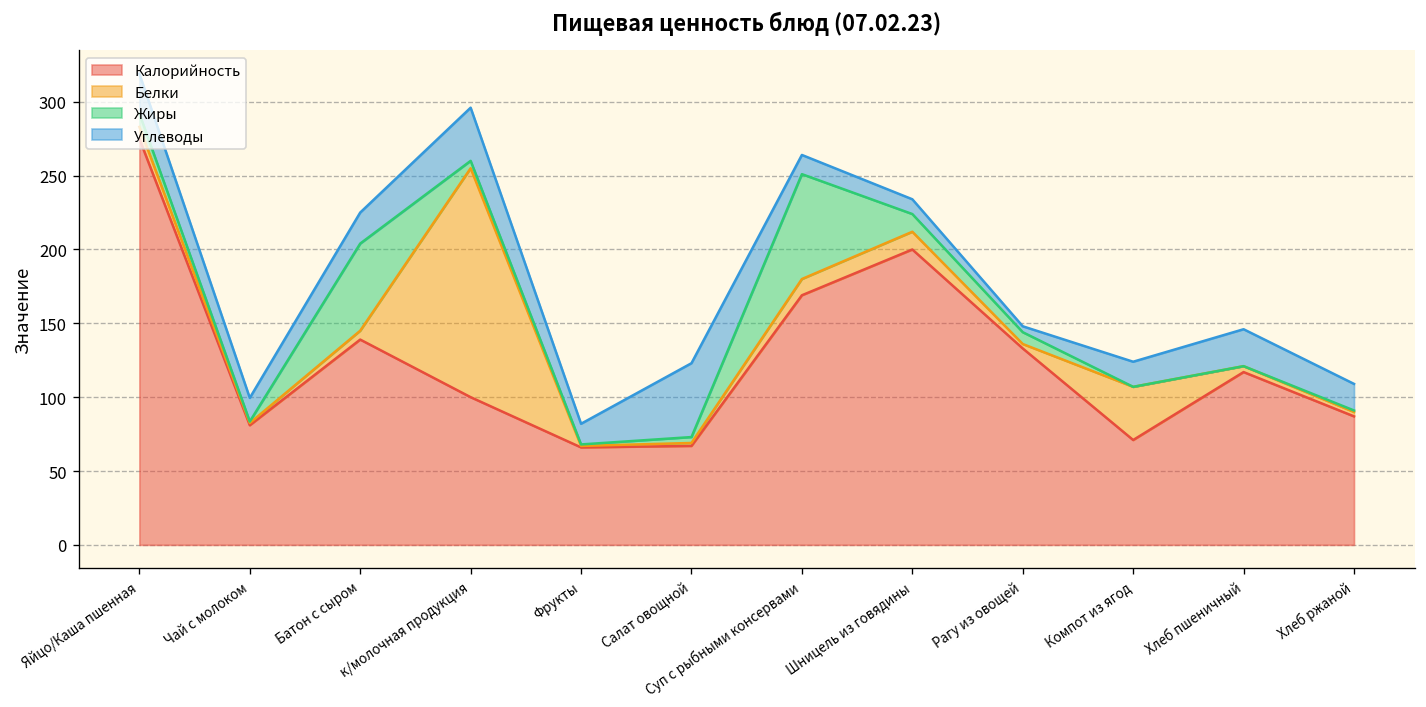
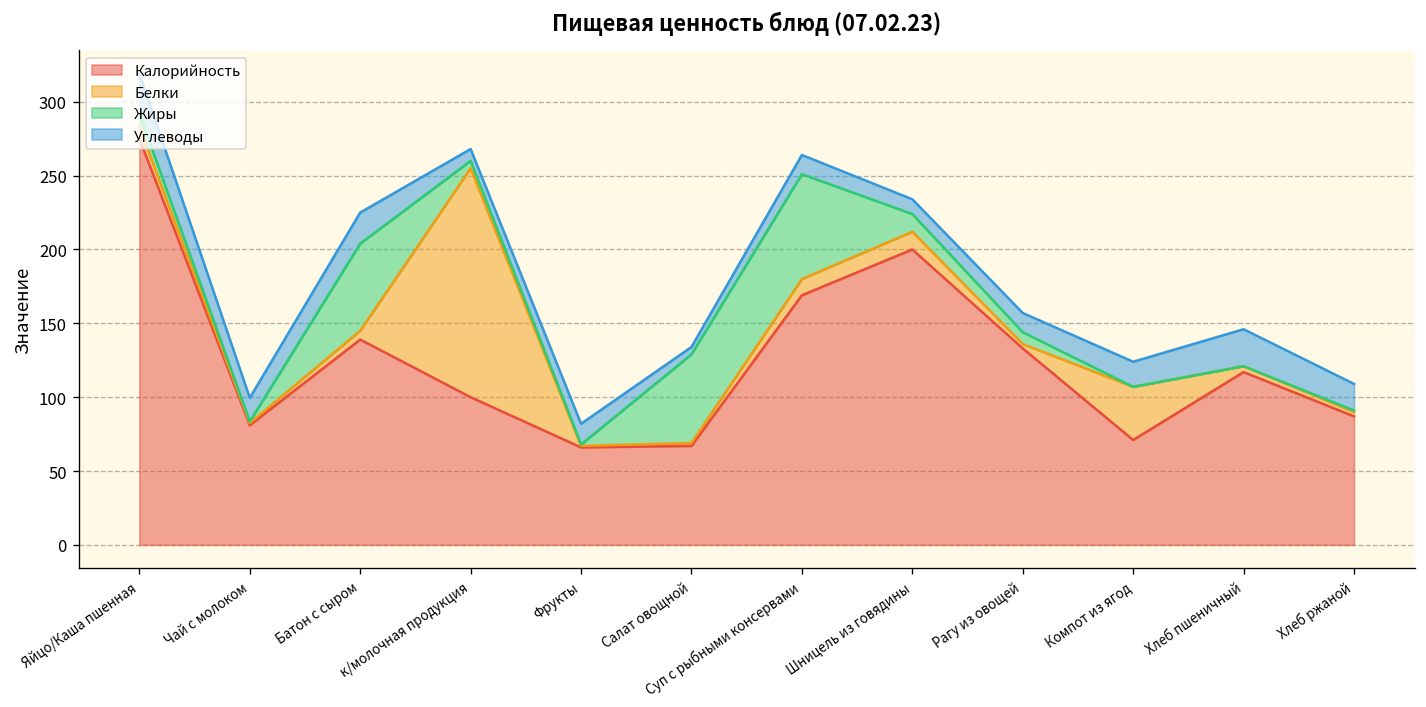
Углеводы, к/молочная продукция: 36 -> 8
Жиры, Салат овощной: 4 -> 60
Углеводы, Салат овощной: 50 -> 5
Углеводы, Рагу из овощей: 4 -> 13
